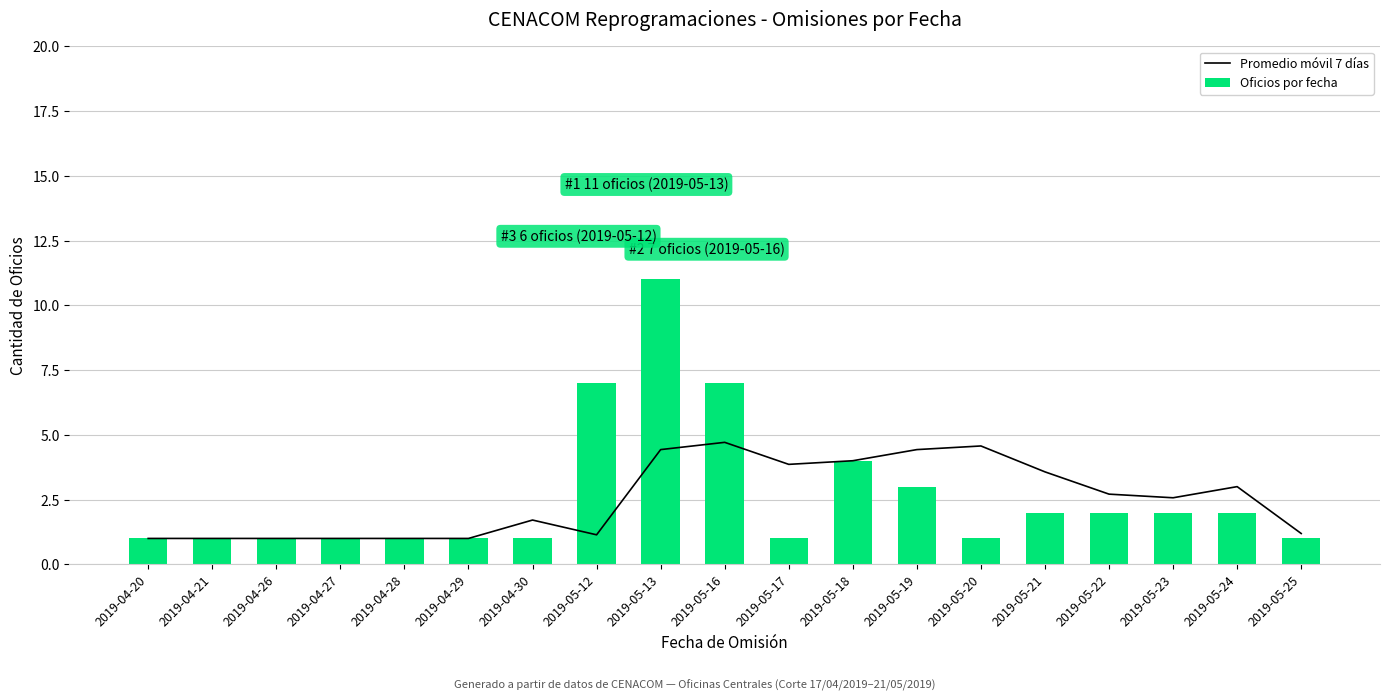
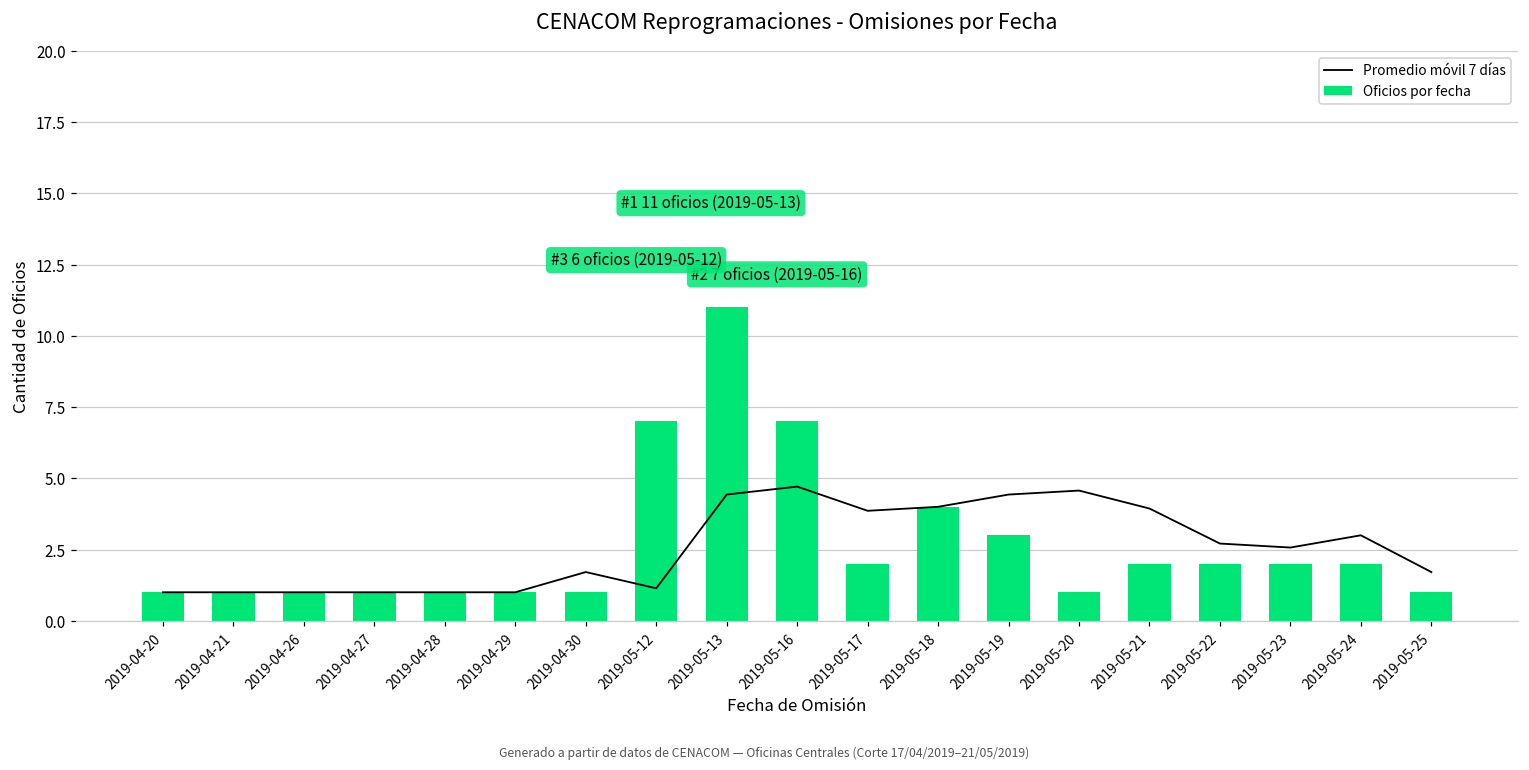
Oficios por fecha, 2019-05-17: 1 -> 2
Promedio móvil 7 días, 2019-05-21: 3.6 -> 3.9
Promedio móvil 7 días, 2019-05-25: 1.2 -> 1.7
